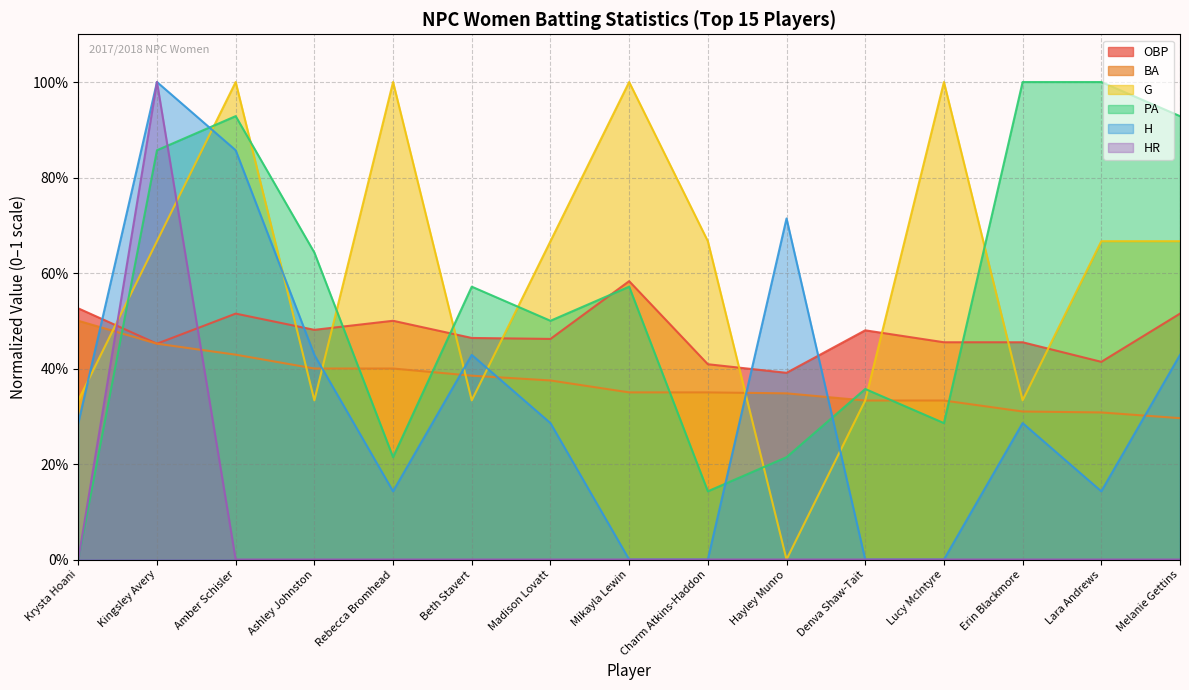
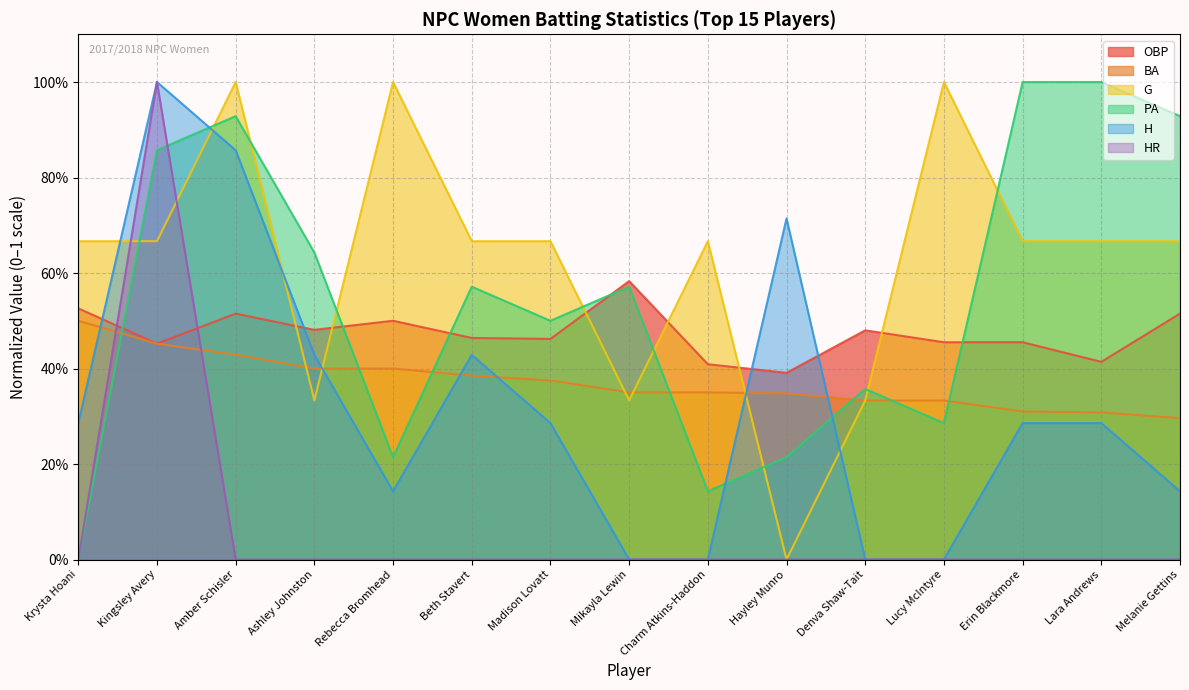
G, Krysta Hoani: 33% -> 67%
G, Beth Stavert: 33% -> 67%
G, Mikayla Lewin: 100% -> 33%
G, Erin Blackmore: 33% -> 67%
H, Lara Andrews: 14% -> 29%
H, Melanie Gettins: 43% -> 14%
